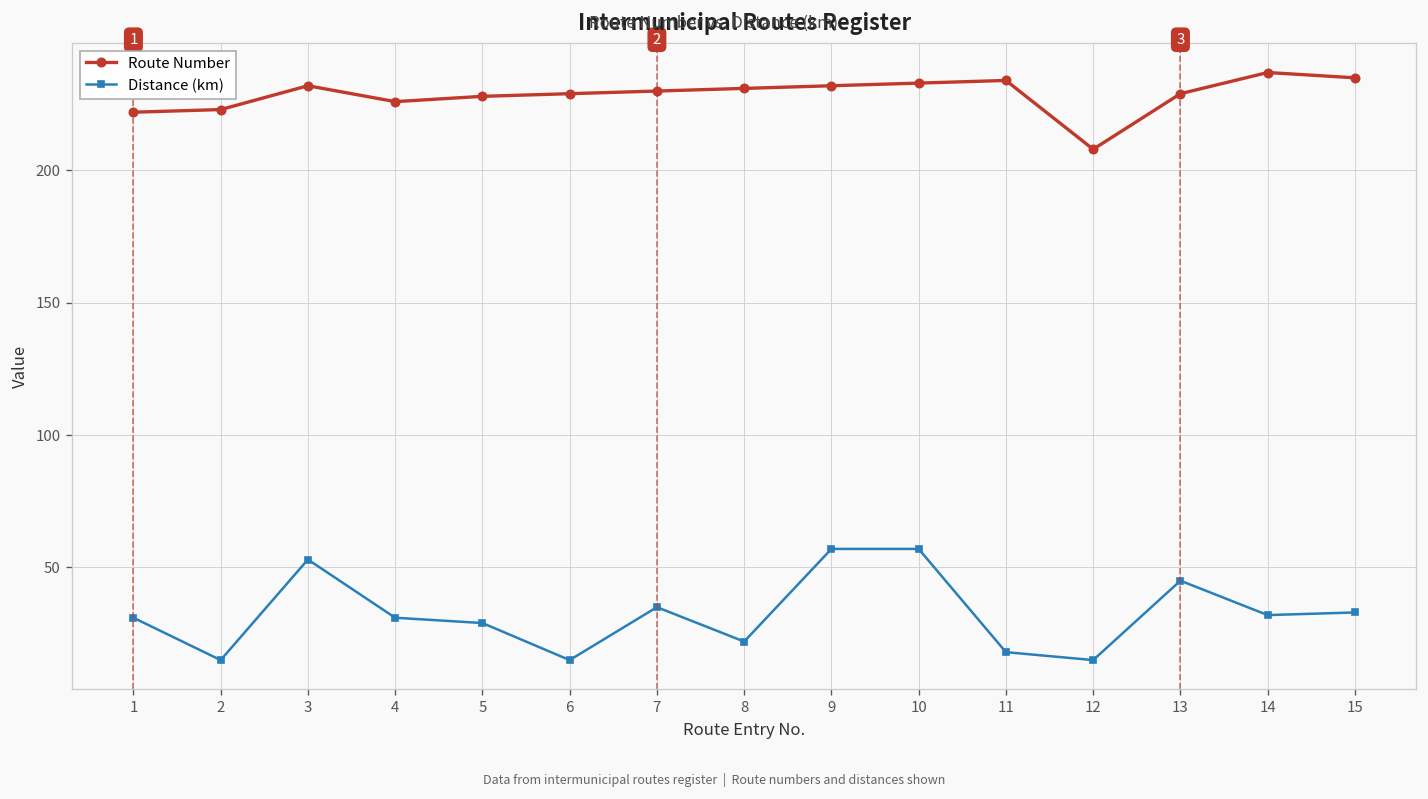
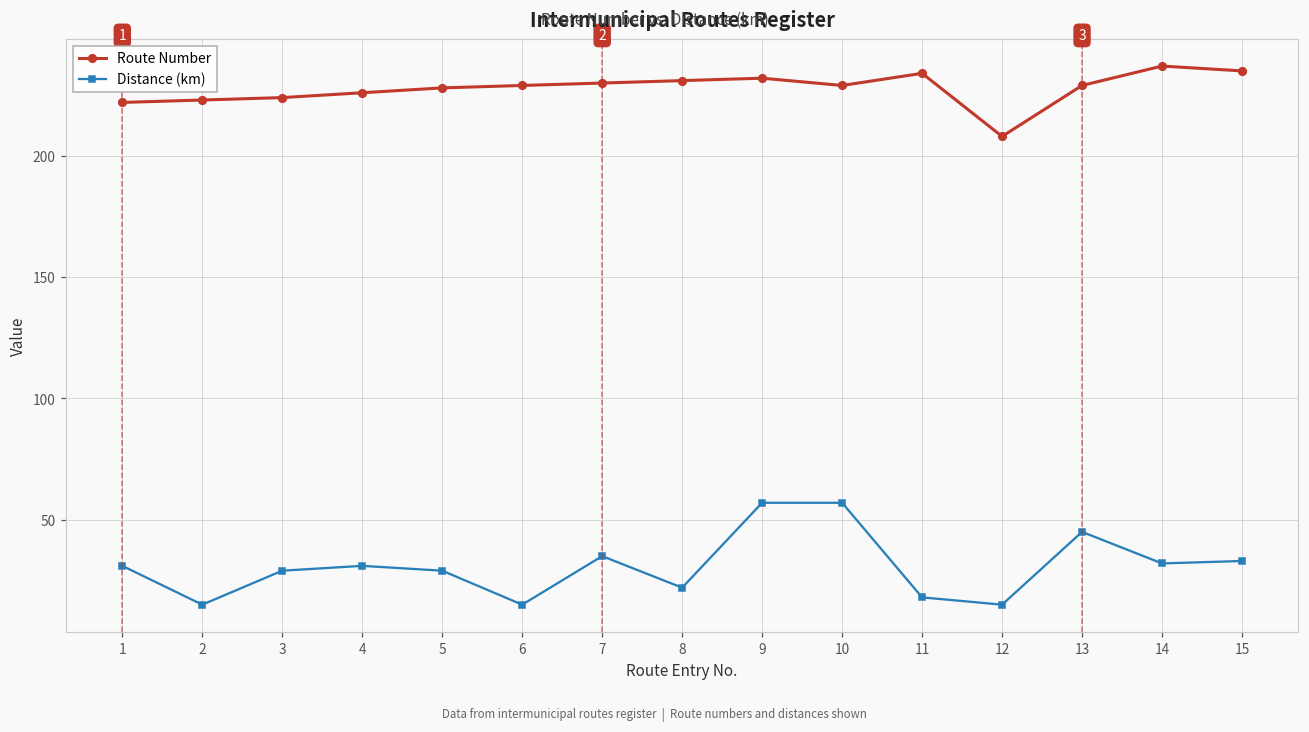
Route Number, 3: 232 -> 224
Distance (km), 3: 53 -> 29
Route Number, 10: 233 -> 229
